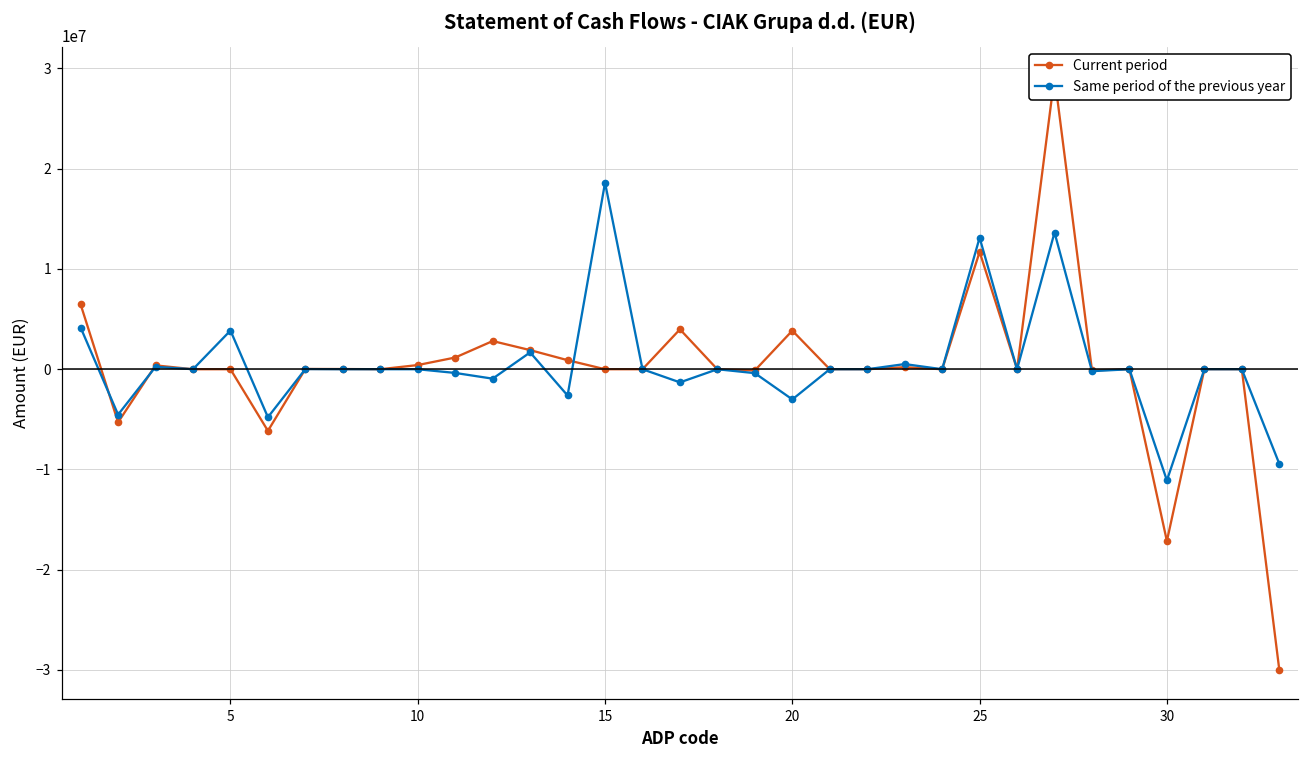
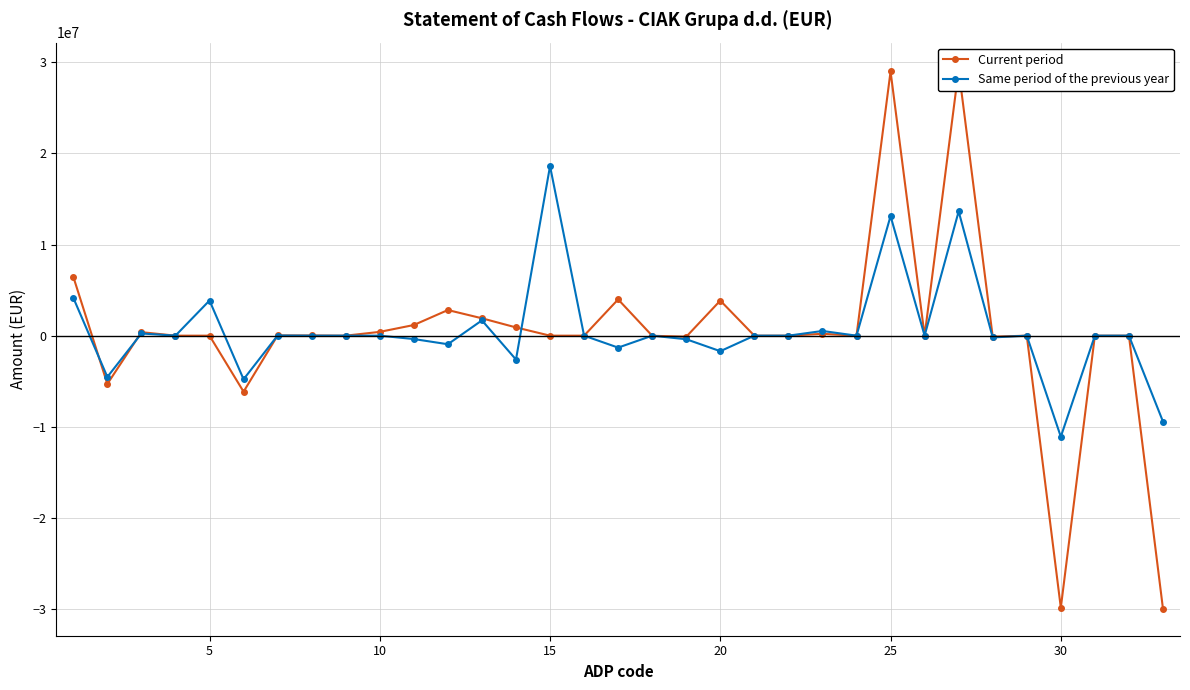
Same period of the previous year, 20: -3000000 -> -2000000
Current period, 25: 12000000 -> 29000000
Current period, 30: -17000000 -> -30000000
